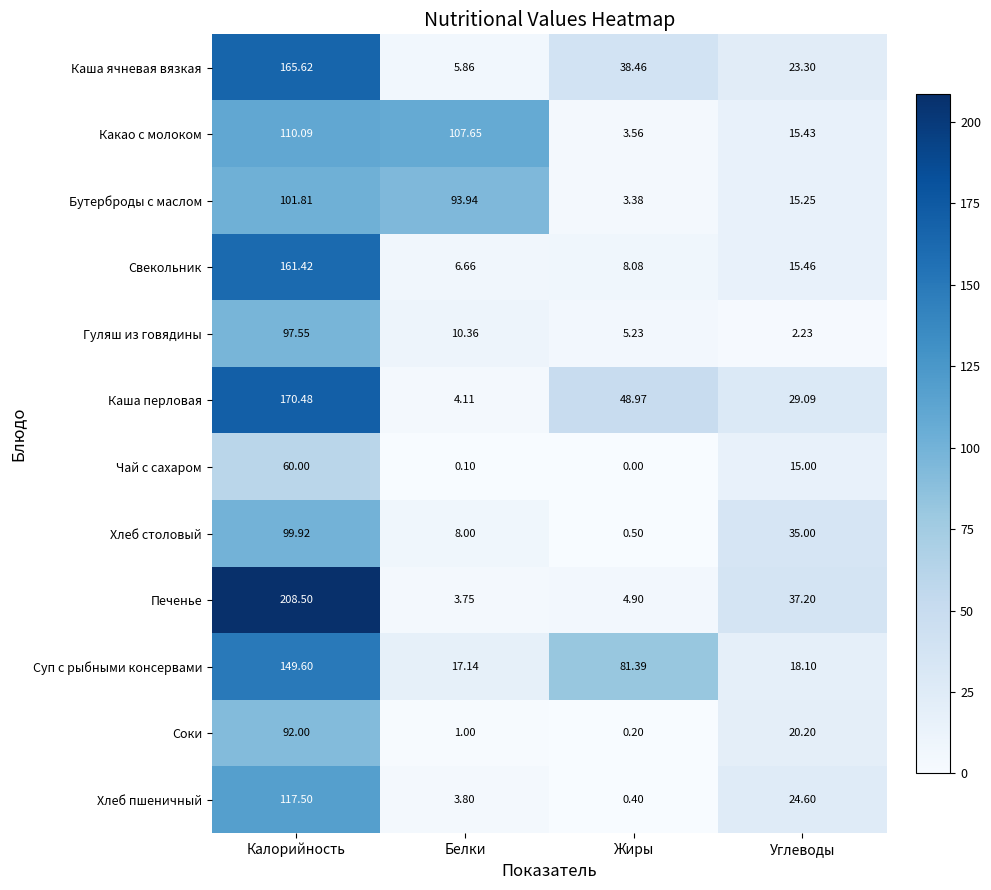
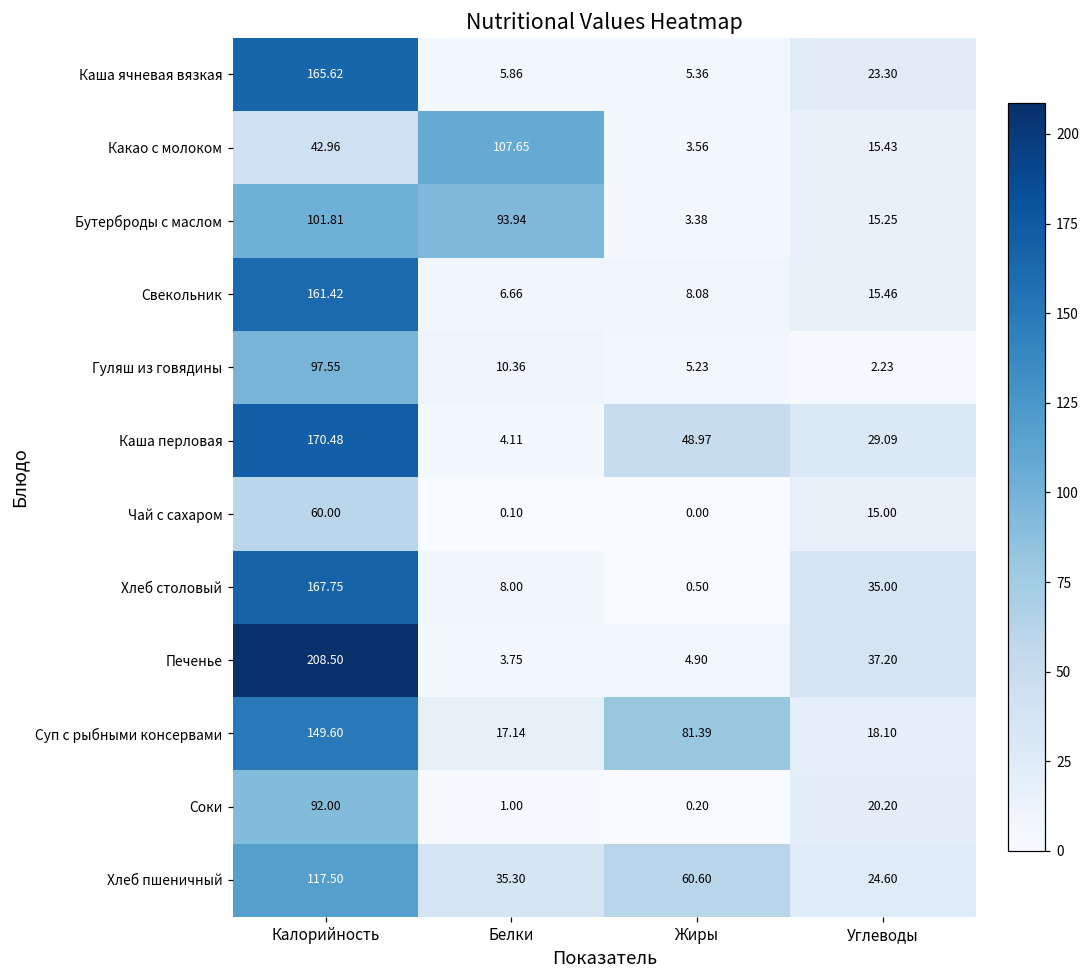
Каша ячневая вязкая, Жиры: 38.46 -> 5.36
Какао с молоком, Калорийность: 110.09 -> 42.96
Хлеб столовый, Калорийность: 99.92 -> 167.75
Хлеб пшеничный, Белки: 3.80 -> 35.30
Хлеб пшеничный, Жиры: 0.40 -> 60.60
